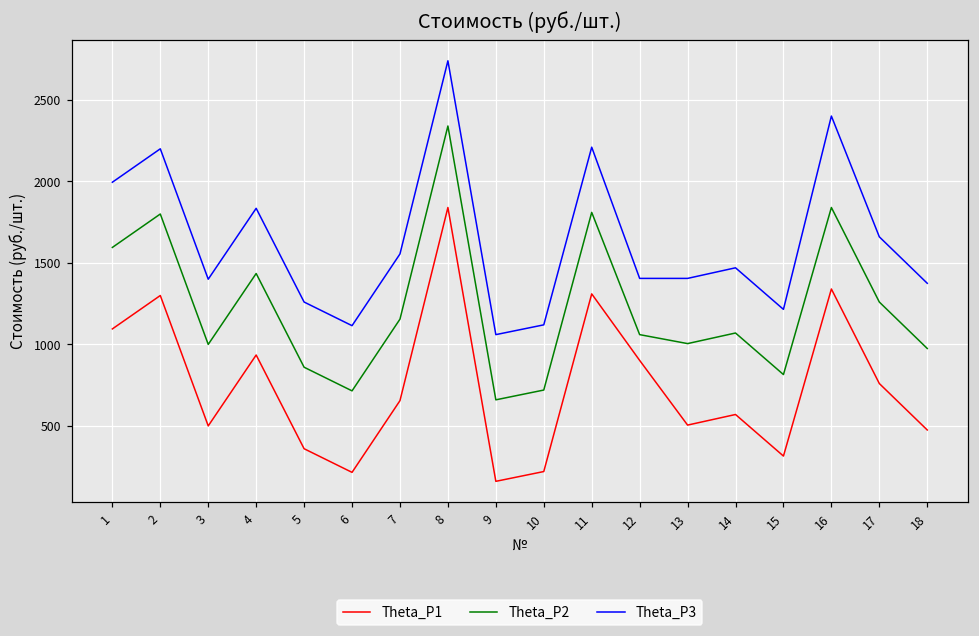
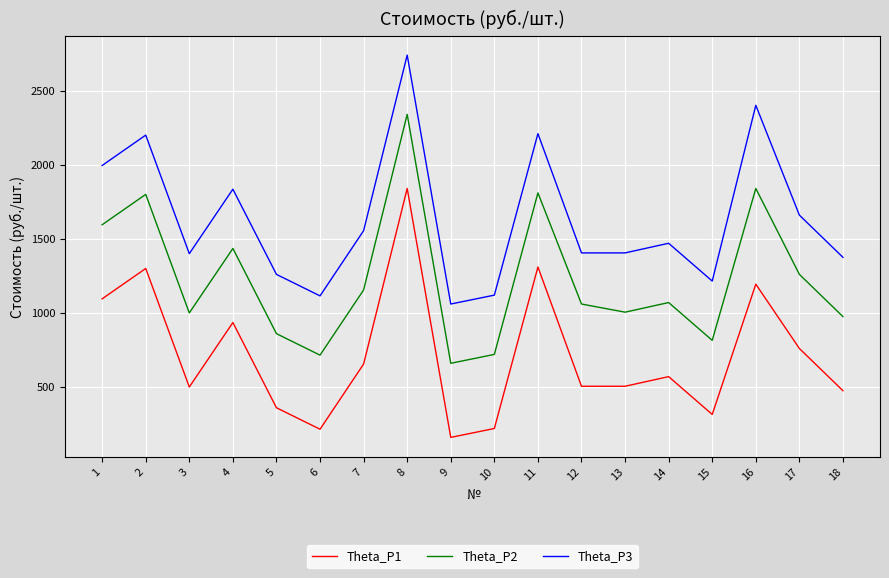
Theta_P1, 12: 900 -> 510
Theta_P1, 16: 1340 -> 1190
